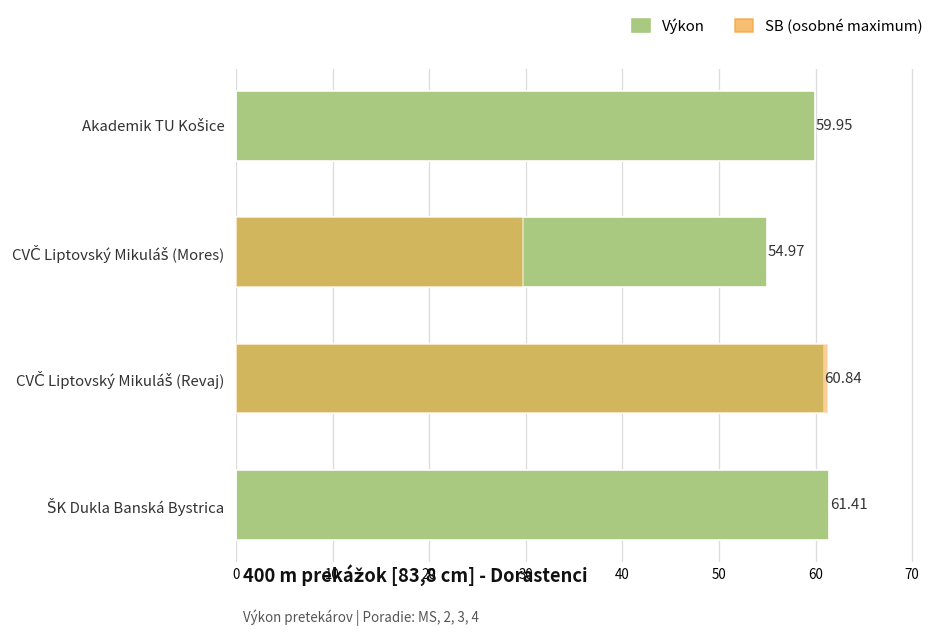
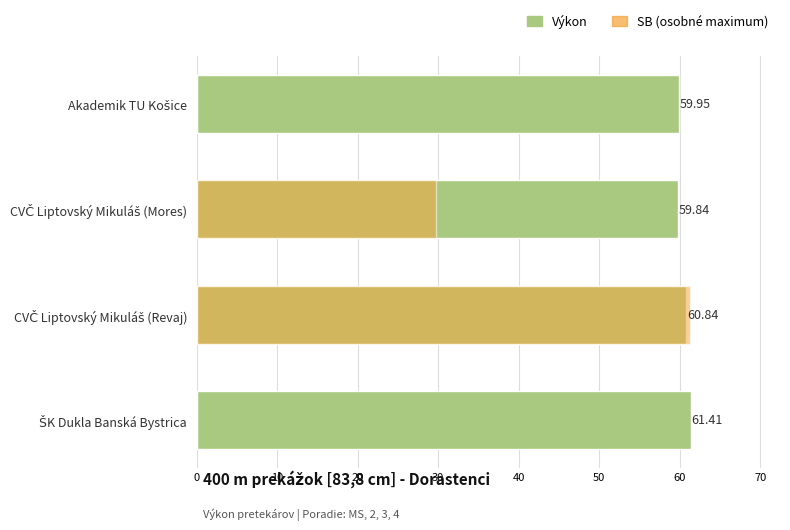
Výkon, CVČ Liptovský Mikuláš (Mores): 54.97 -> 59.84
